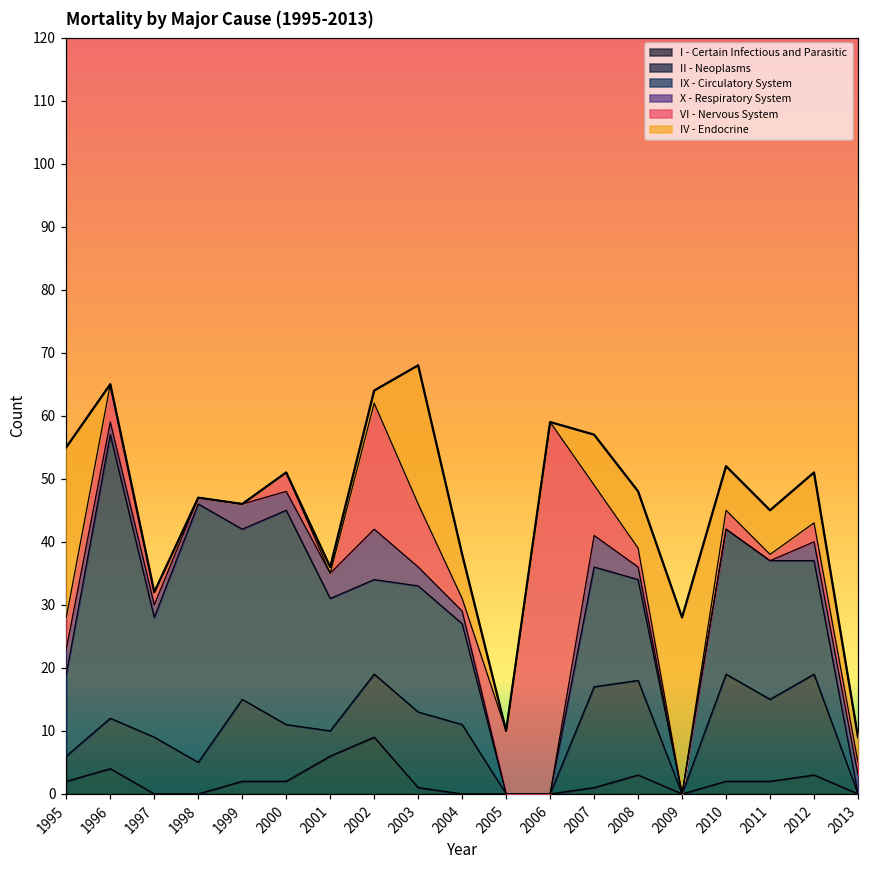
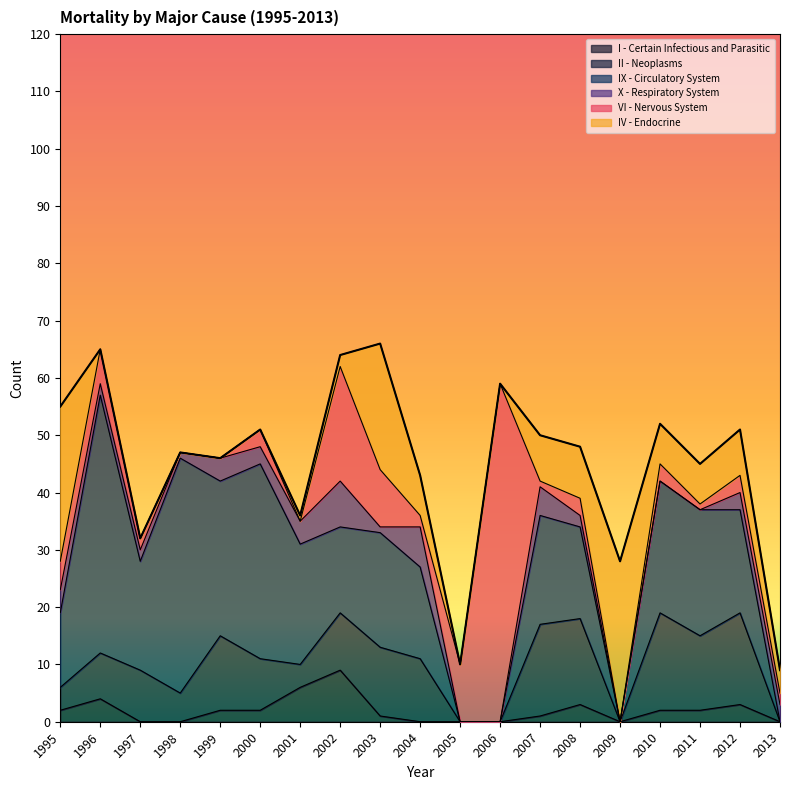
X - Respiratory System, 2003: 3 -> 1
X - Respiratory System, 2004: 2 -> 7
VI - Nervous System, 2007: 8 -> 1
